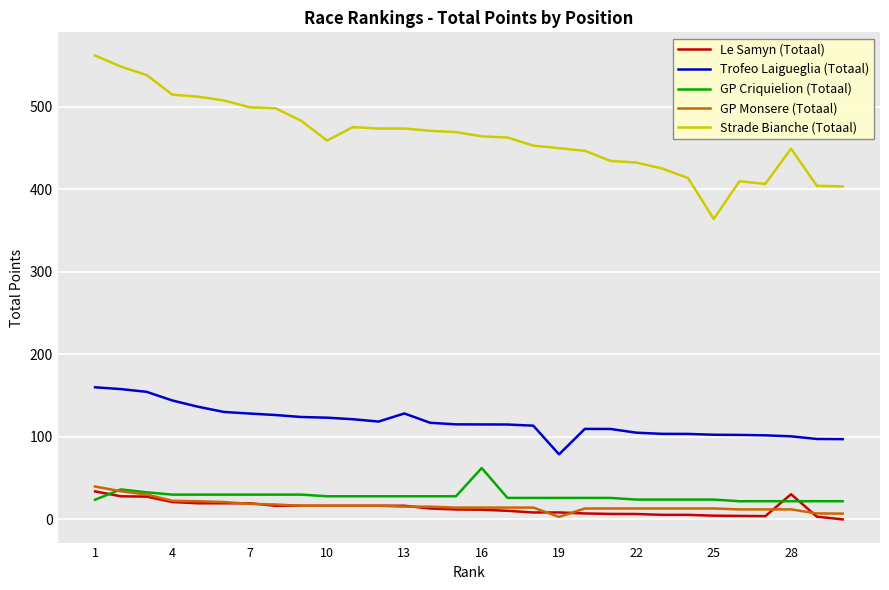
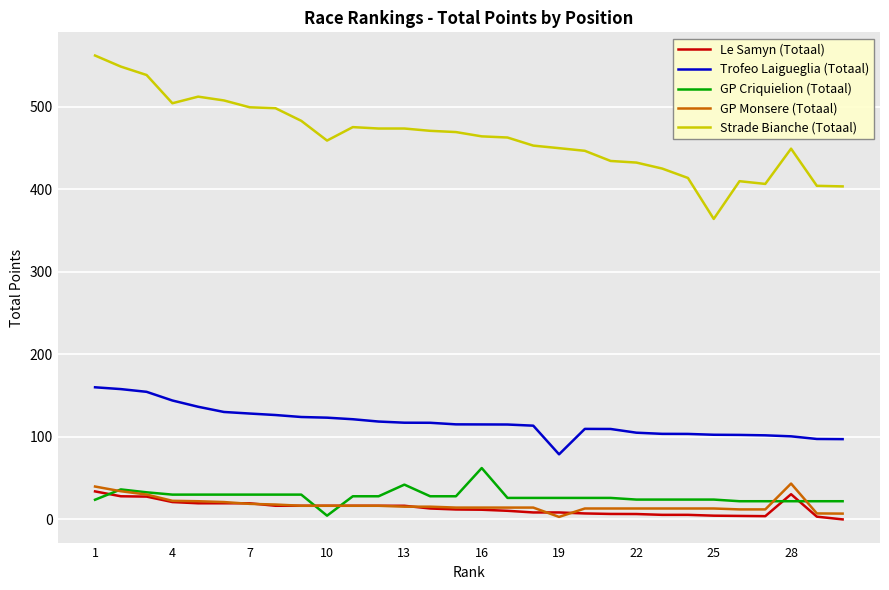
Strade Bianche (Totaal), 4: 510 -> 500
GP Criquielion (Totaal), 10: 30 -> 0
Trofeo Laigueglia (Totaal), 13: 130 -> 120
GP Criquielion (Totaal), 13: 30 -> 40
GP Monsere (Totaal), 28: 10 -> 40
